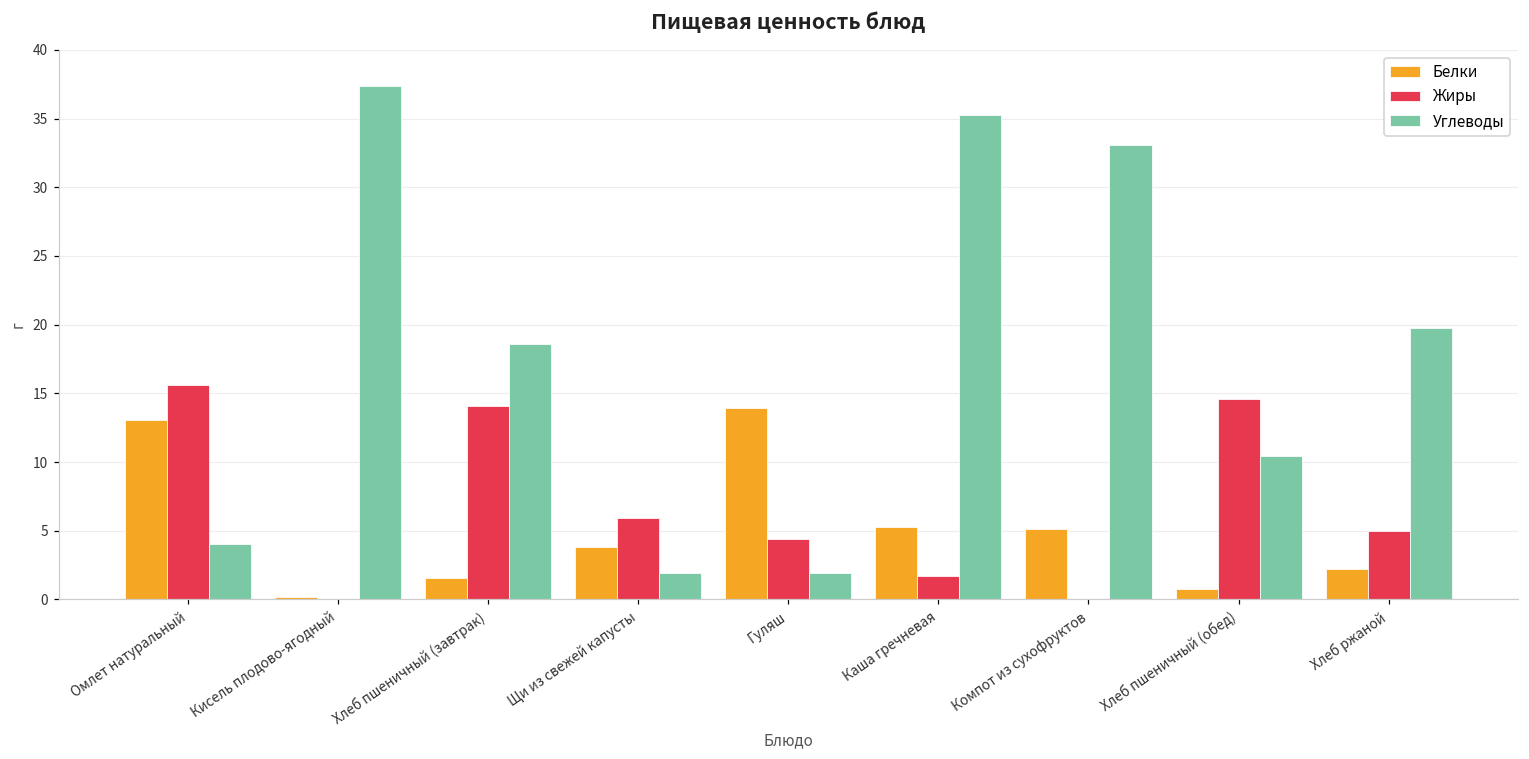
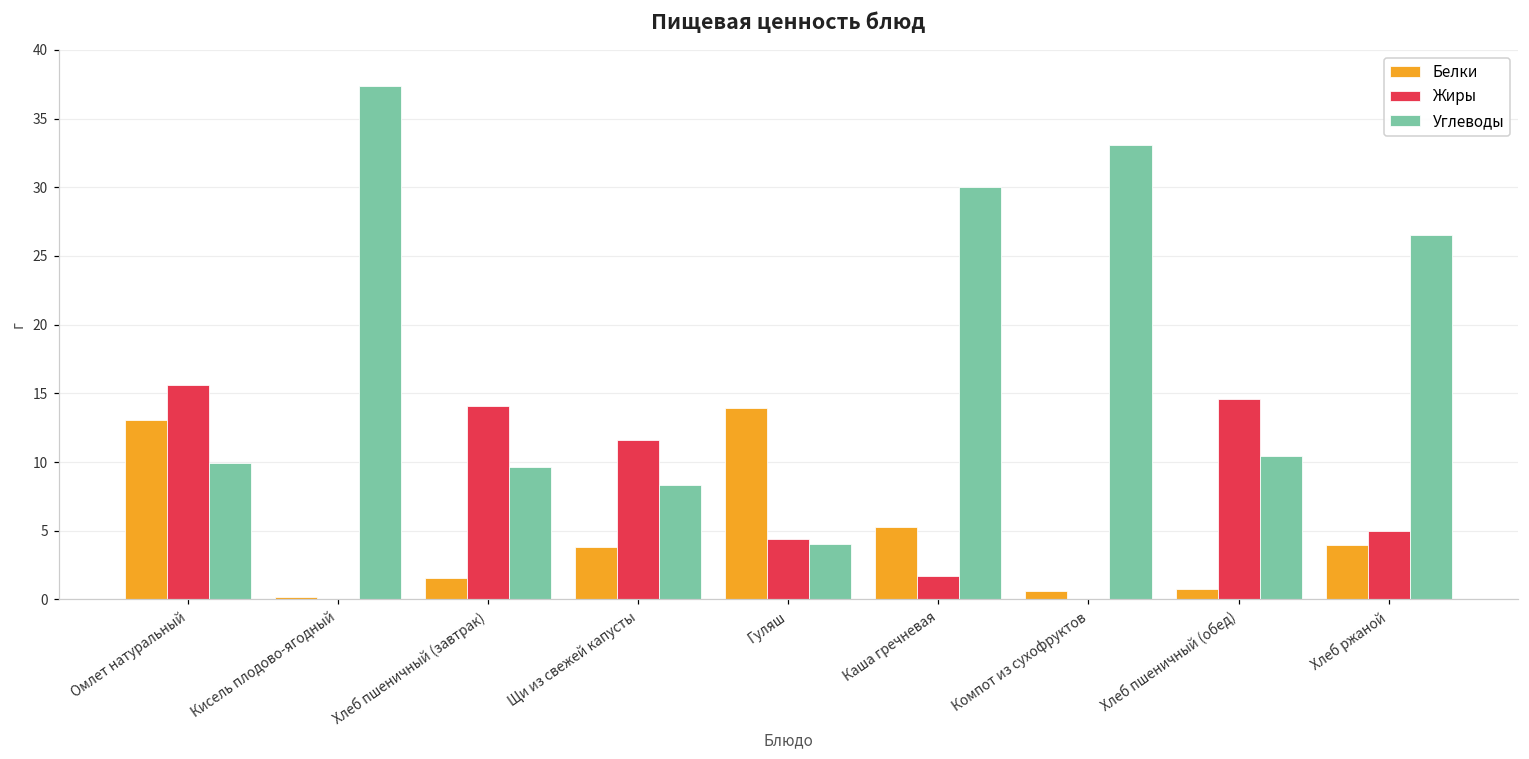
Углеводы, Омлет натуральный: 4.1 -> 10.0
Углеводы, Хлеб пшеничный (завтрак): 18.6 -> 9.7
Жиры, Щи из свежей капусты: 5.9 -> 11.6
Углеводы, Щи из свежей капусты: 1.9 -> 8.3
Углеводы, Гуляш: 1.9 -> 4.0
Углеводы, Каша гречневая: 35.3 -> 30.0
Белки, Компот из сухофруктов: 5.1 -> 0.6
Белки, Хлеб ржаной: 2.2 -> 4.0
Углеводы, Хлеб ржаной: 19.8 -> 26.6
